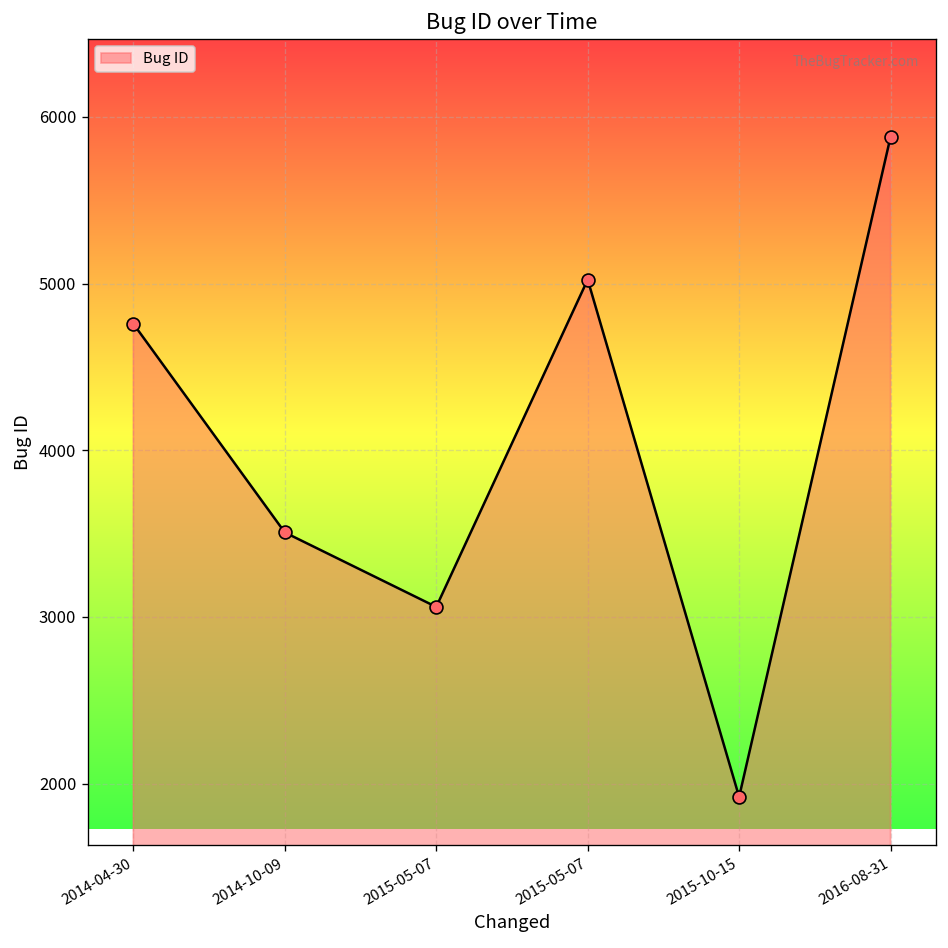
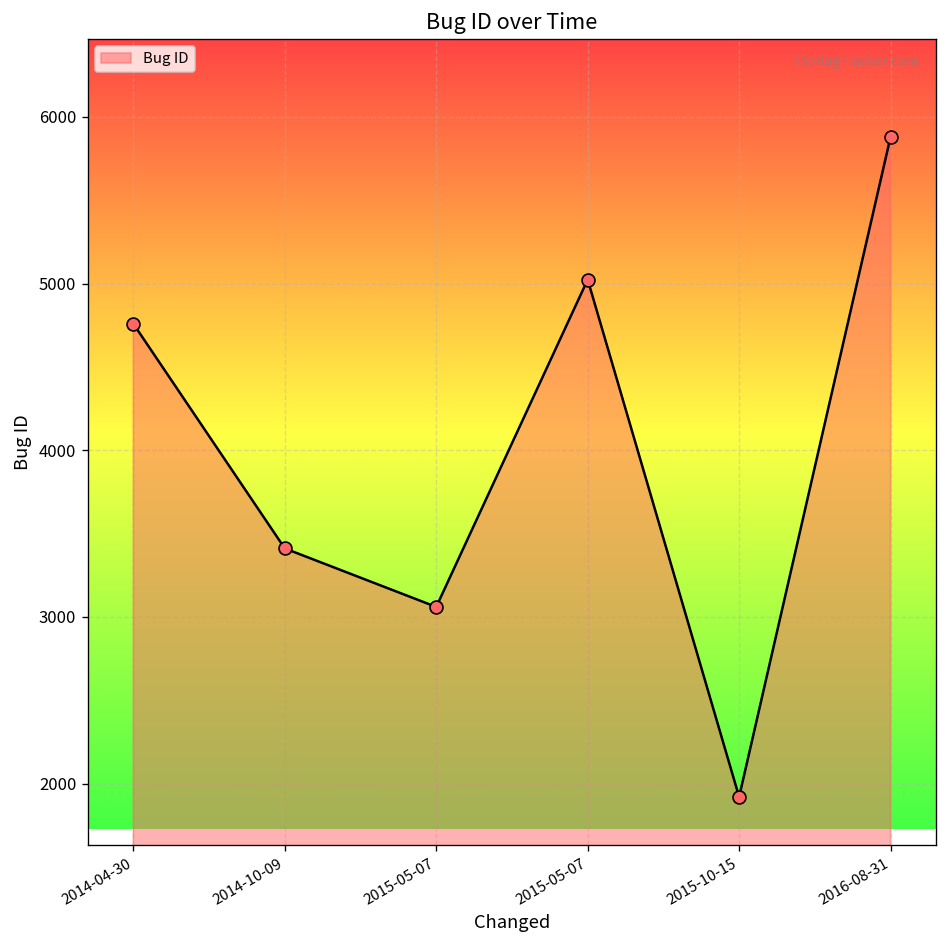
2014-10-09: 3510 -> 3410
